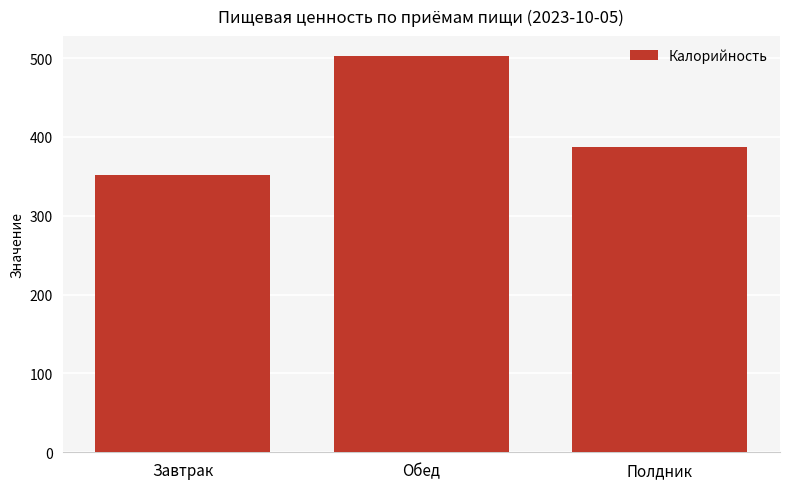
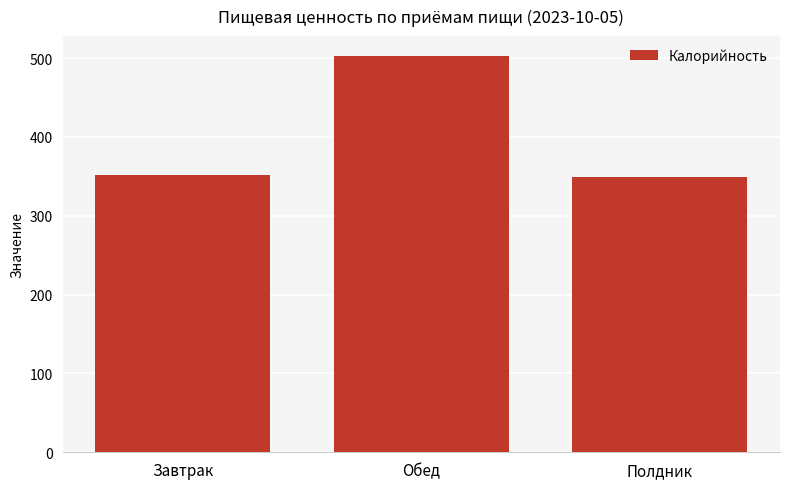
Полдник: 390 -> 350
